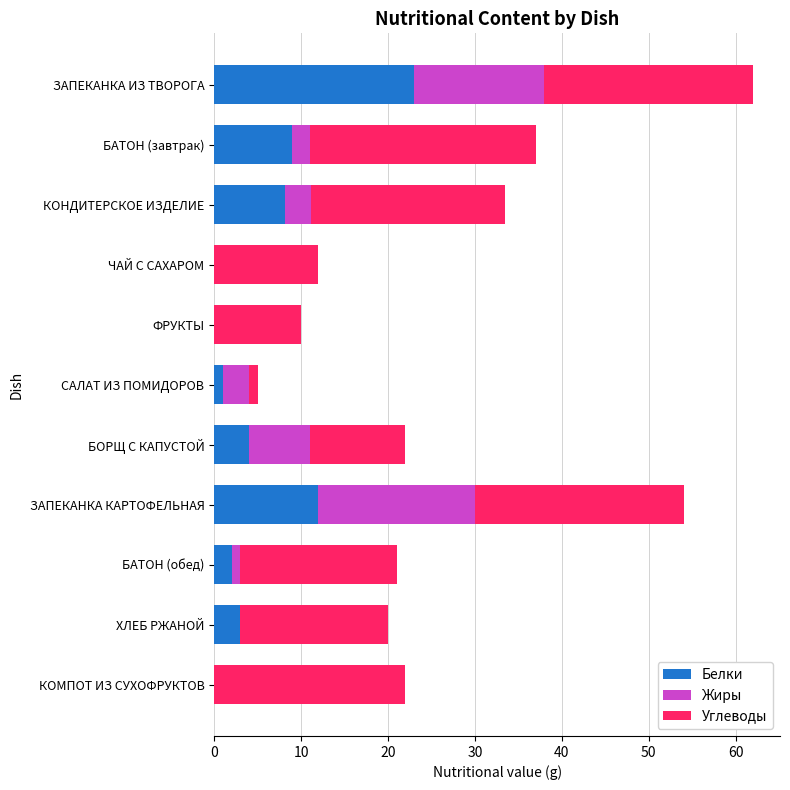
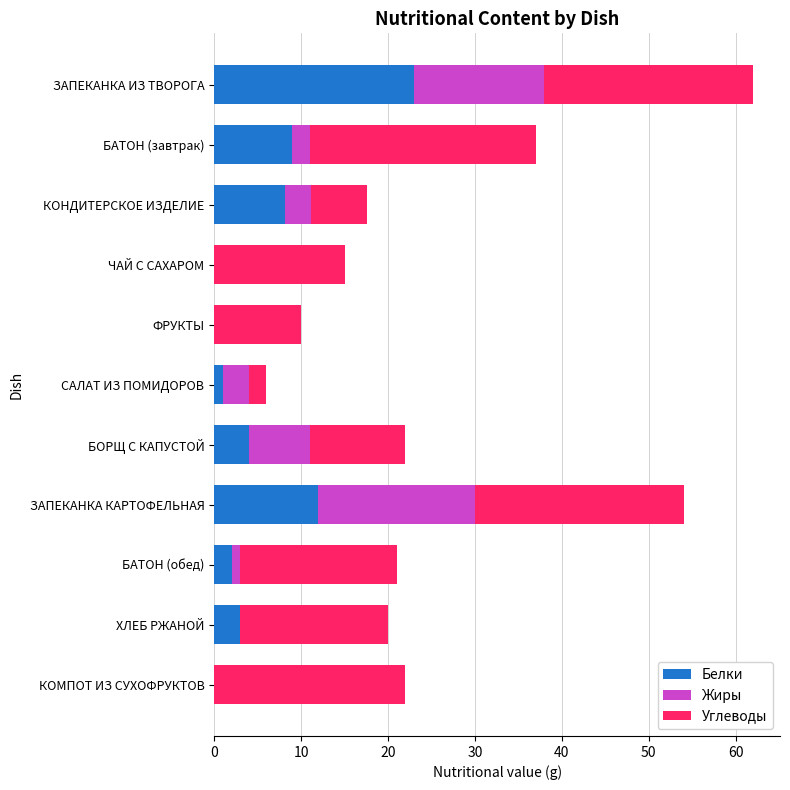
Углеводы, КОНДИТЕРСКОЕ ИЗДЕЛИЕ: 22 -> 6
Углеводы, ЧАЙ С САХАРОМ: 12 -> 15
Углеводы, САЛАТ ИЗ ПОМИДОРОВ: 1 -> 2
